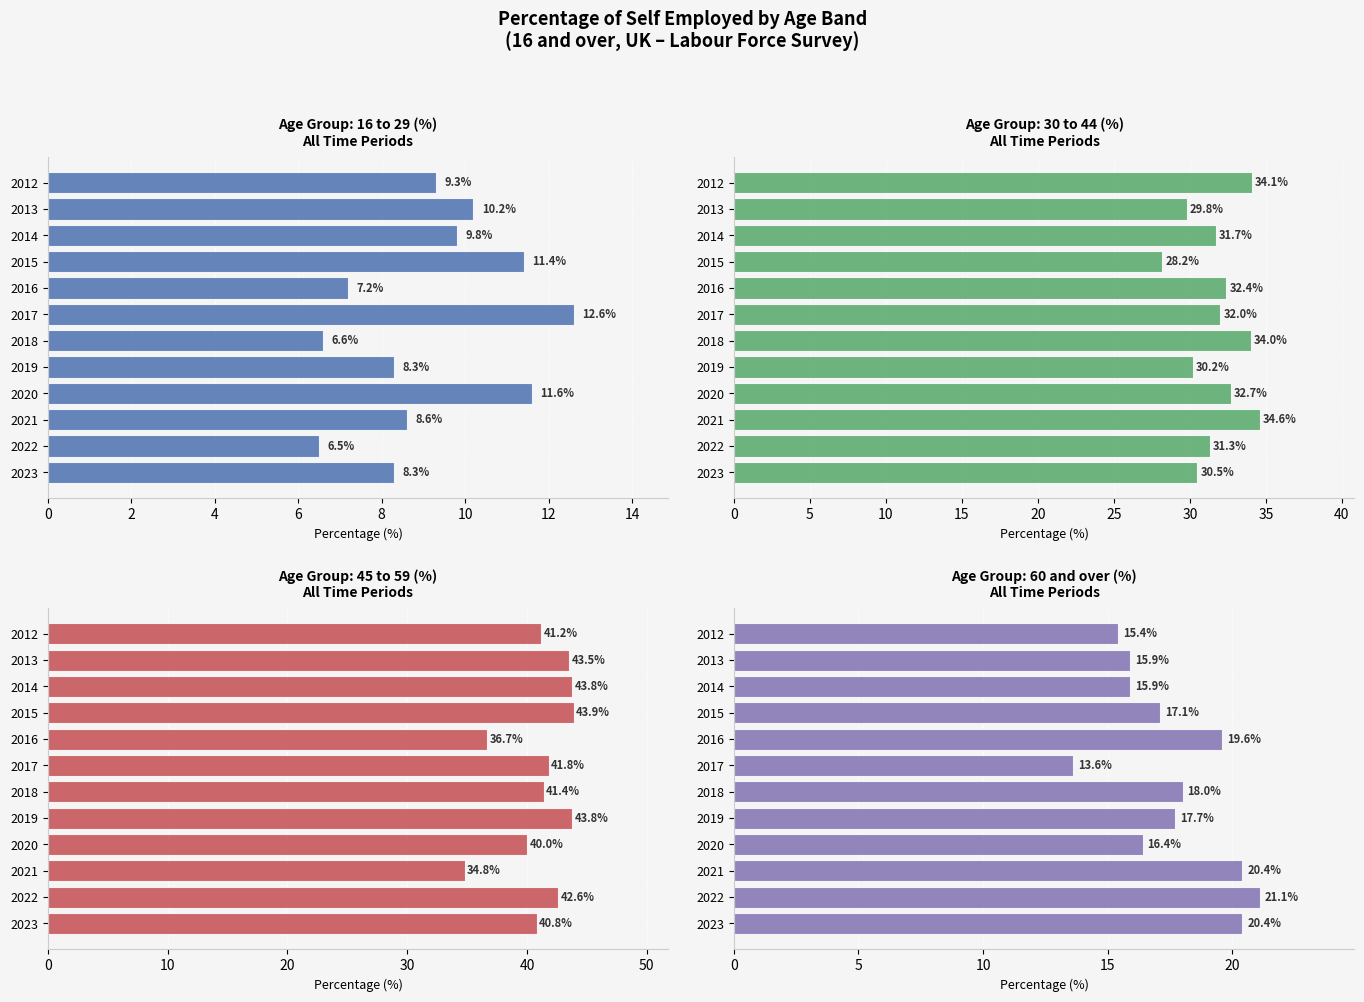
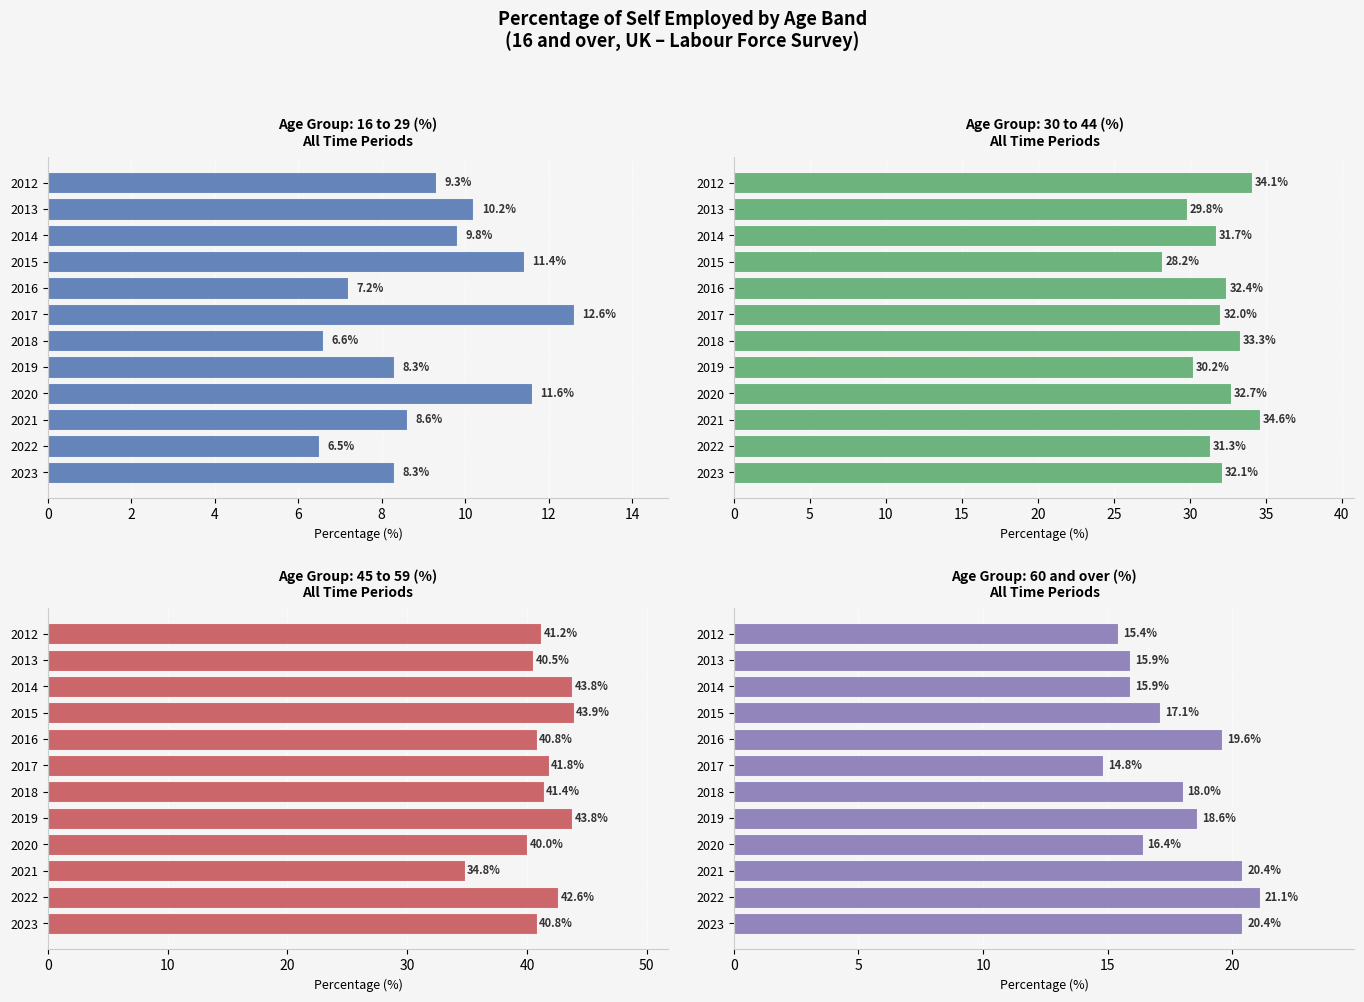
Age Group: 30 to 44 (%) All Time Periods, 2018: 34.0% -> 33.3%
Age Group: 30 to 44 (%) All Time Periods, 2023: 30.5% -> 32.1%
Age Group: 45 to 59 (%) All Time Periods, 2013: 43.5% -> 40.5%
Age Group: 45 to 59 (%) All Time Periods, 2016: 36.7% -> 40.8%
Age Group: 60 and over (%) All Time Periods, 2017: 13.6% -> 14.8%
Age Group: 60 and over (%) All Time Periods, 2019: 17.7% -> 18.6%
